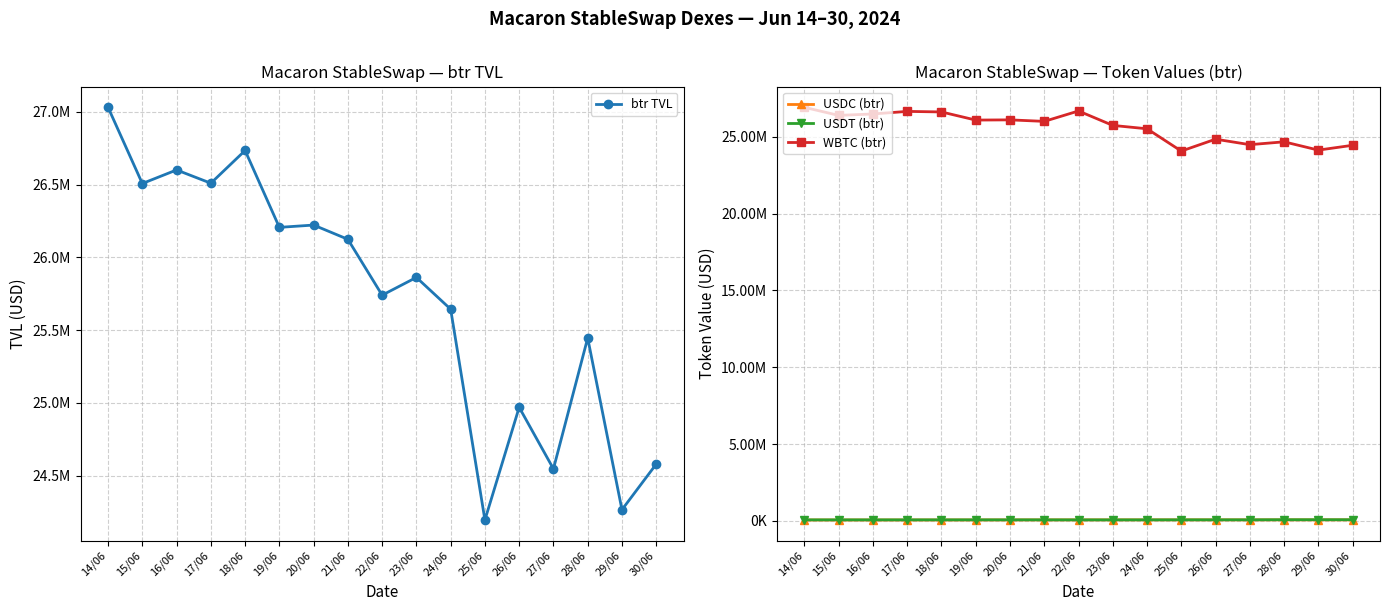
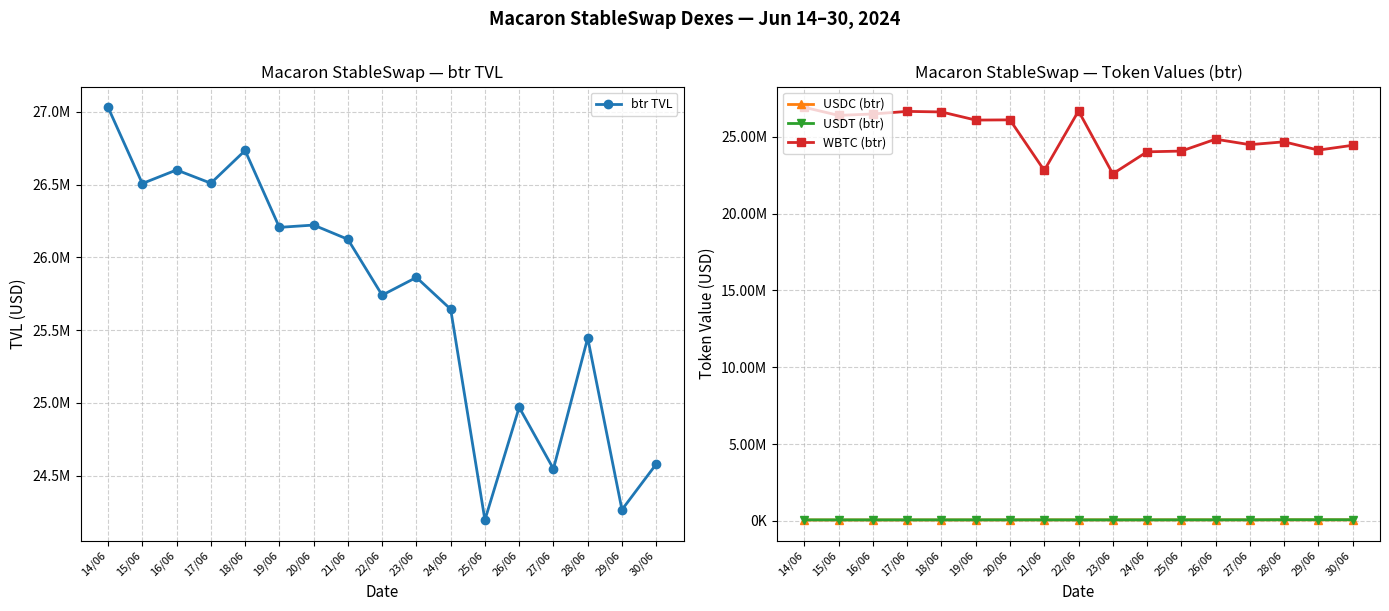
Macaron StableSwap — Token Values (btr), WBTC (btr), 21/06: 26000000 -> 22800000
Macaron StableSwap — Token Values (btr), WBTC (btr), 23/06: 25700000 -> 22600000
Macaron StableSwap — Token Values (btr), WBTC (btr), 24/06: 25500000 -> 24000000
